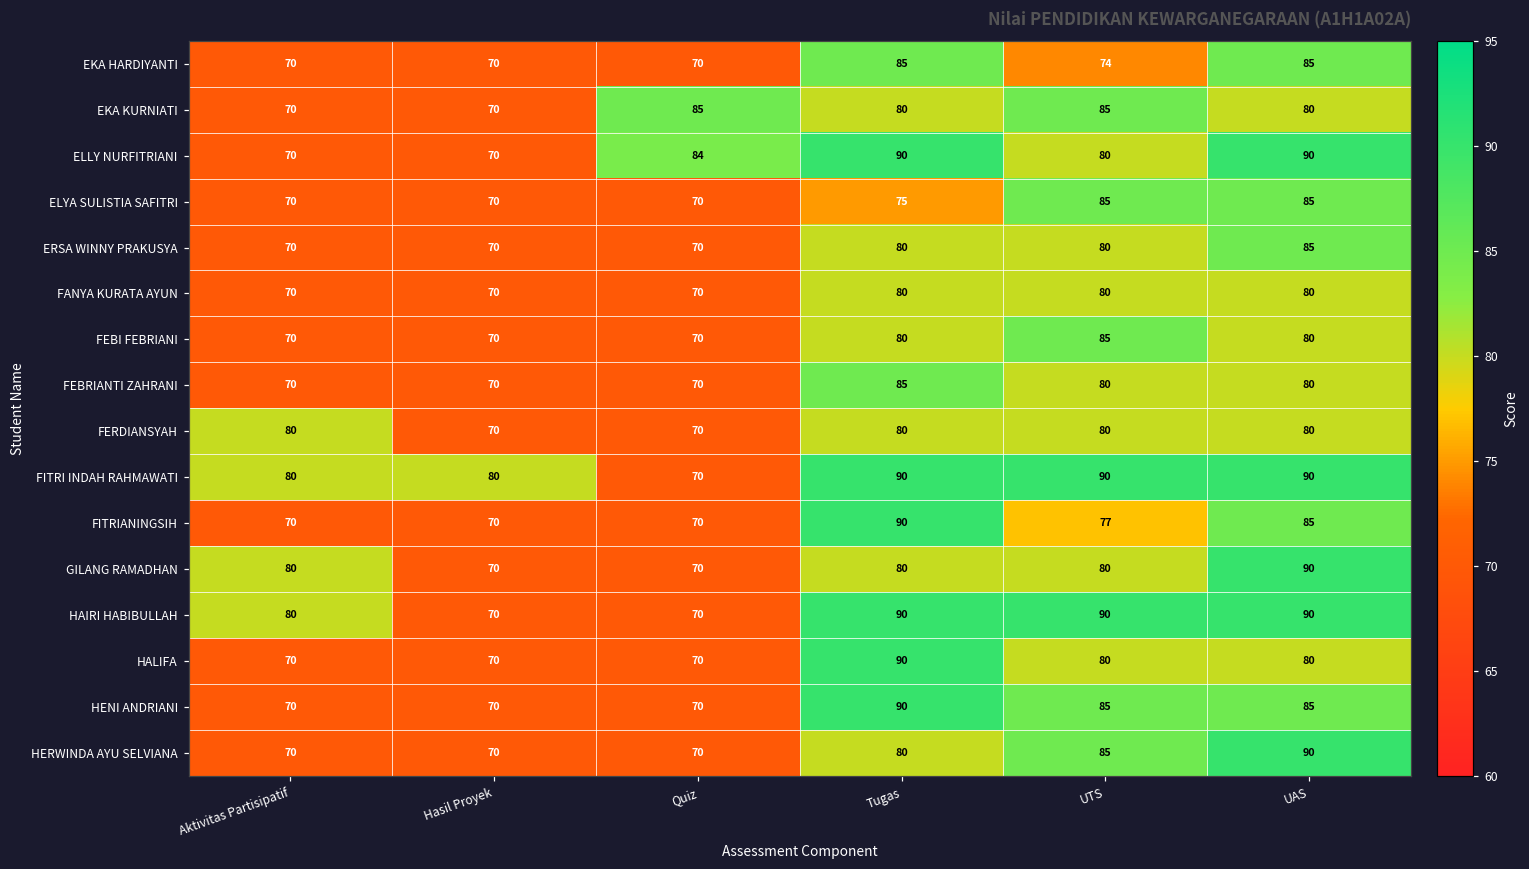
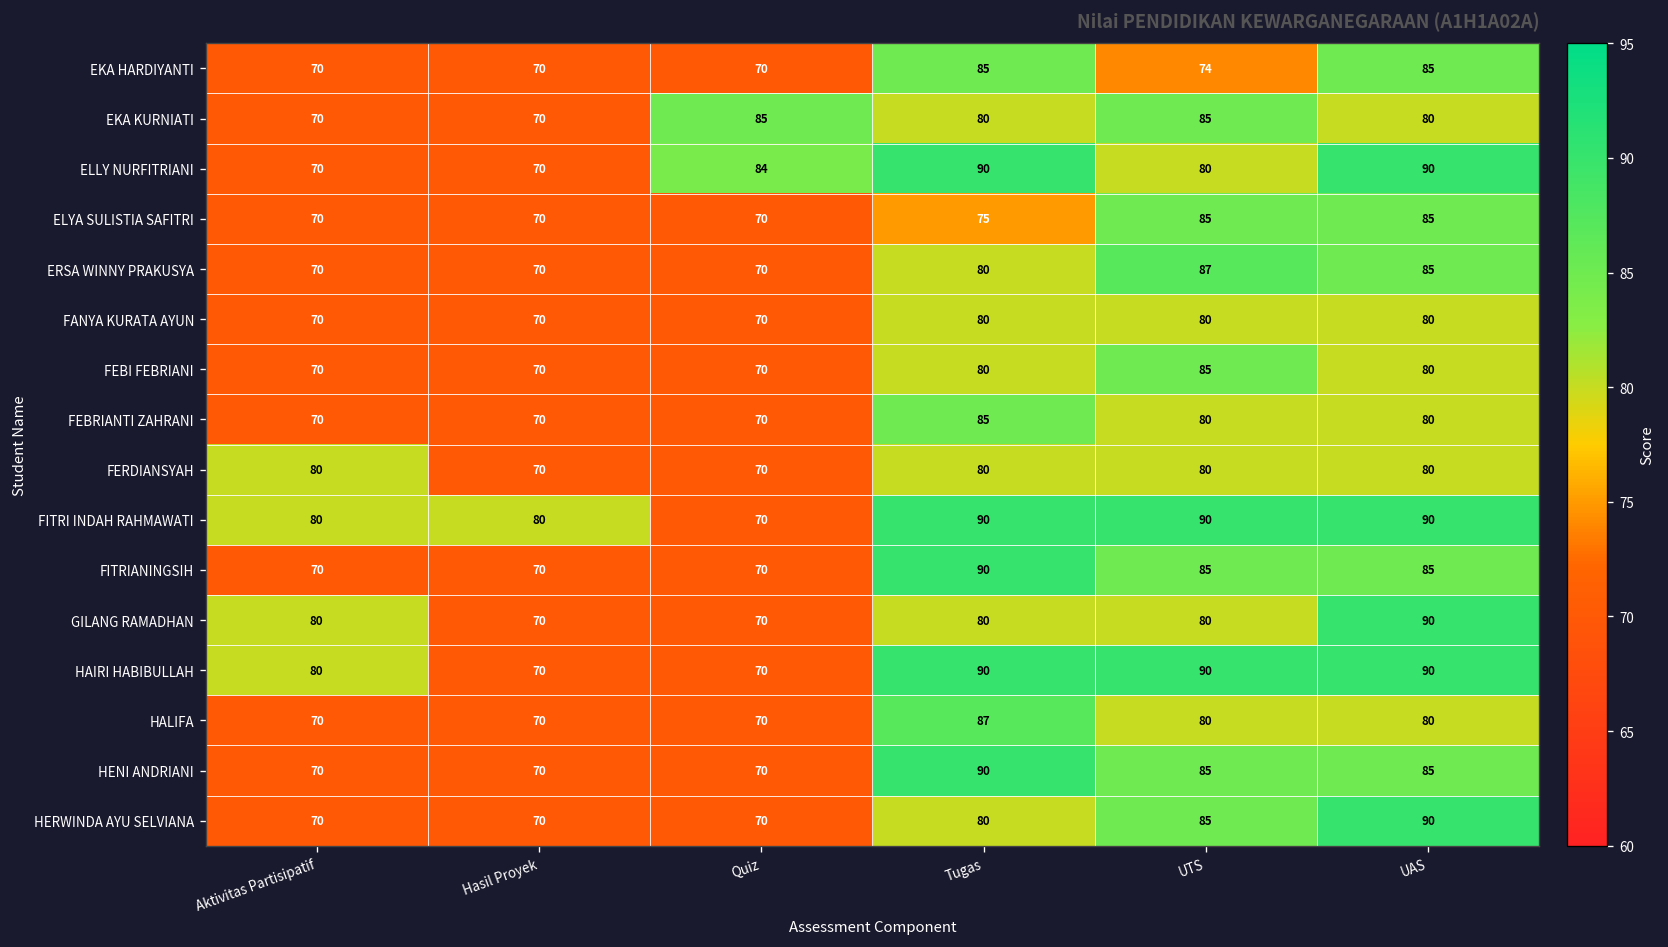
ERSA WINNY PRAKUSYA, UTS: 80 -> 87
FITRIANINGSIH, UTS: 77 -> 85
HALIFA, Tugas: 90 -> 87
